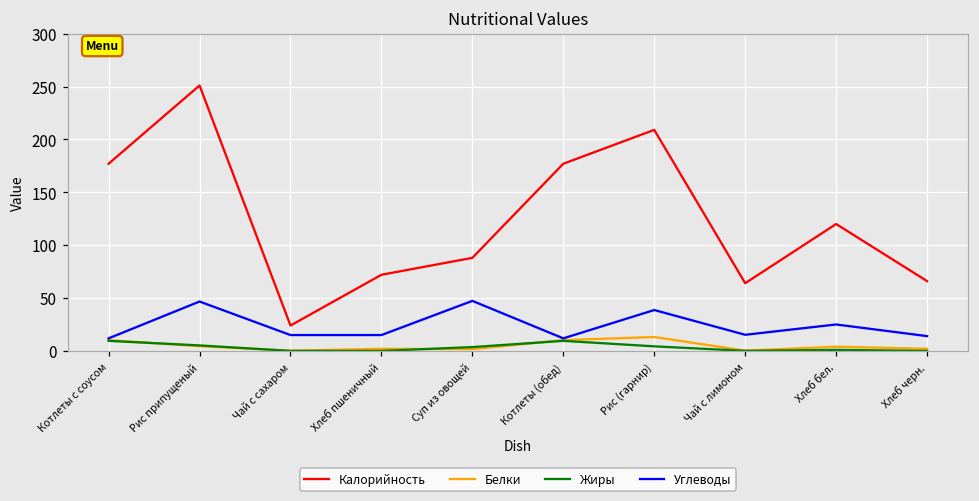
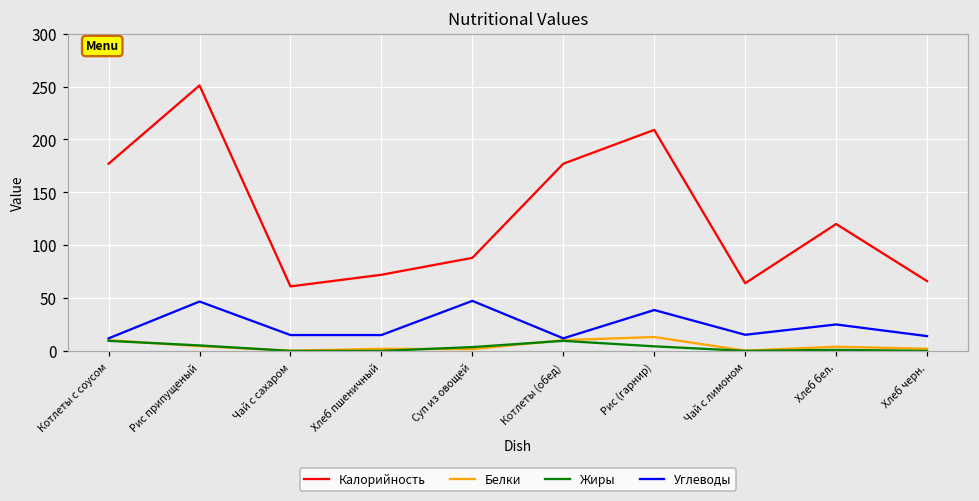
Калорийность, Чай с сахаром: 20 -> 60
